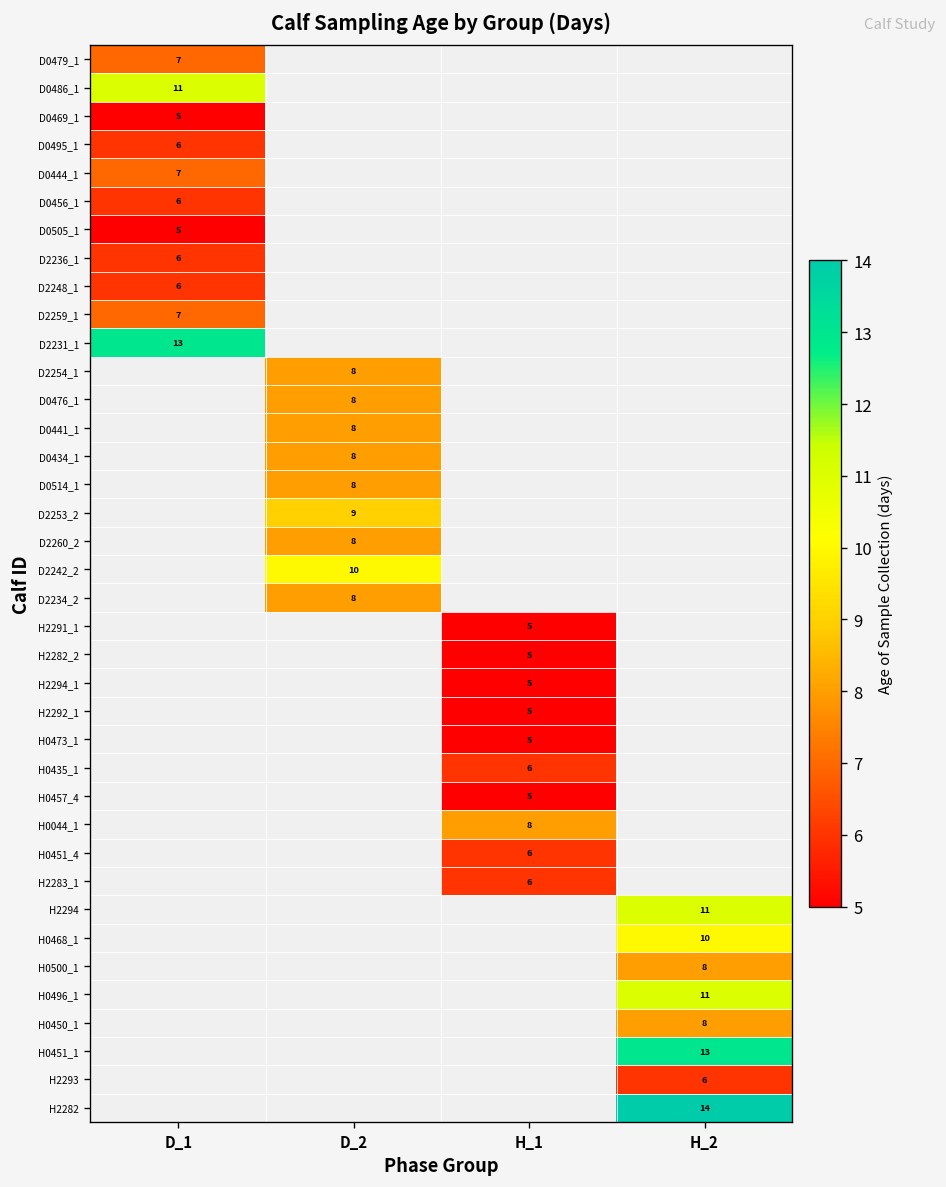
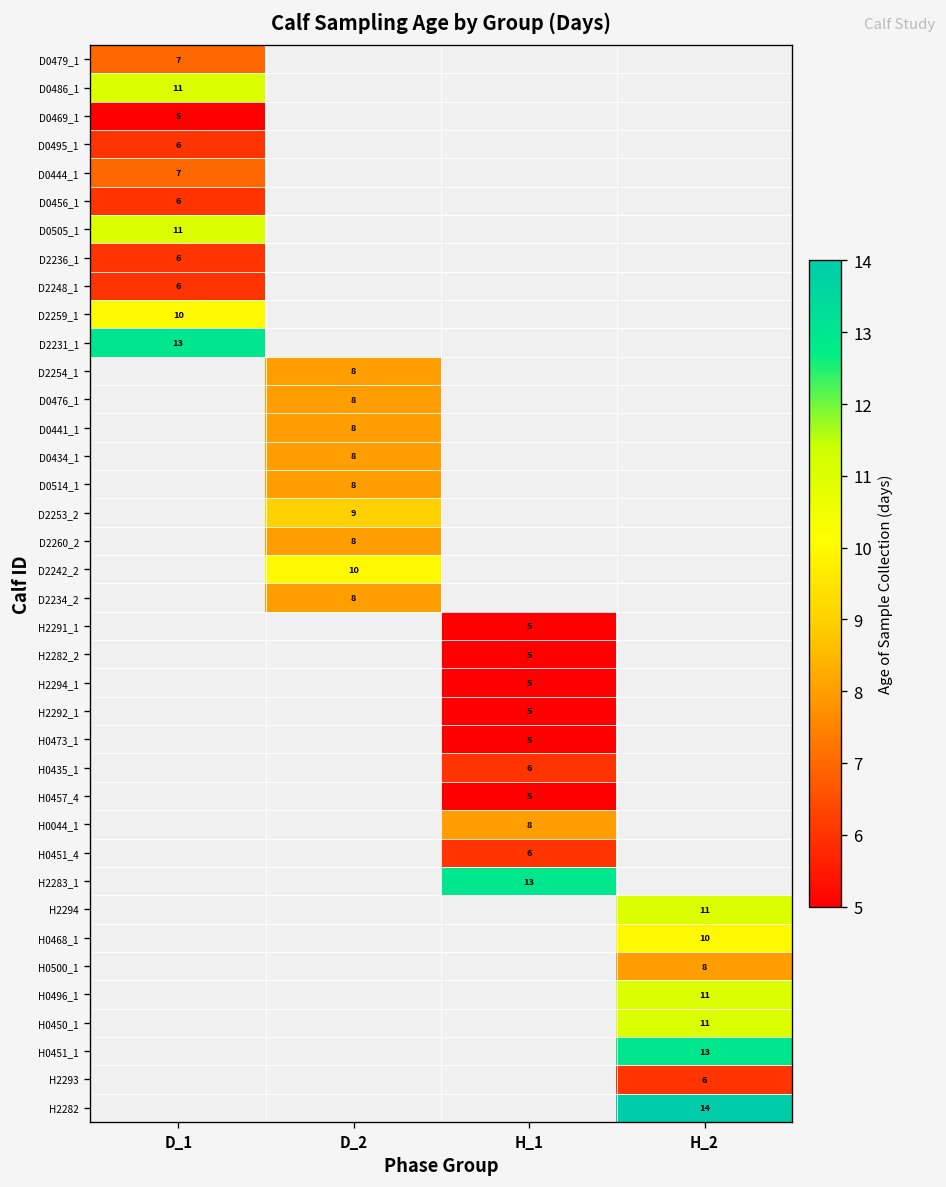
D0505_1, D_1: 5 -> 11
D2259_1, D_1: 7 -> 10
H2283_1, H_1: 6 -> 13
H0450_1, H_2: 8 -> 11
